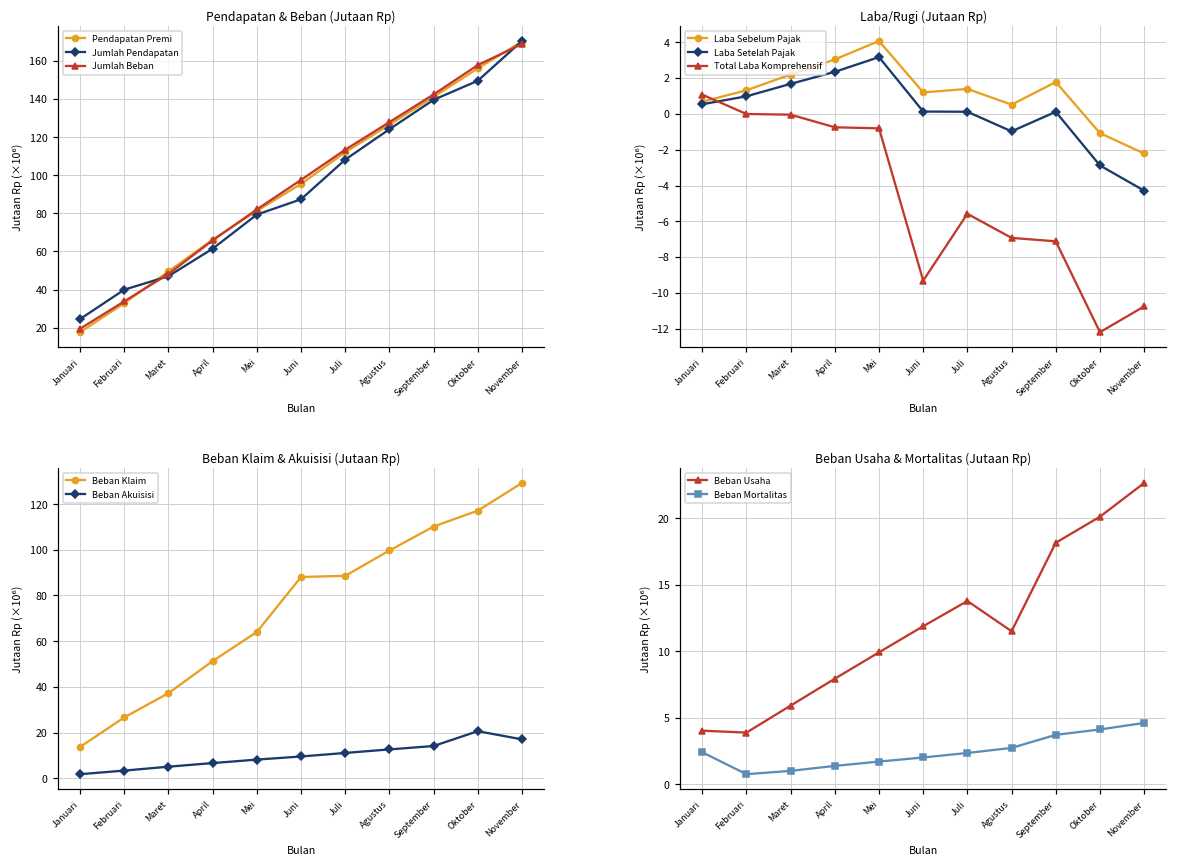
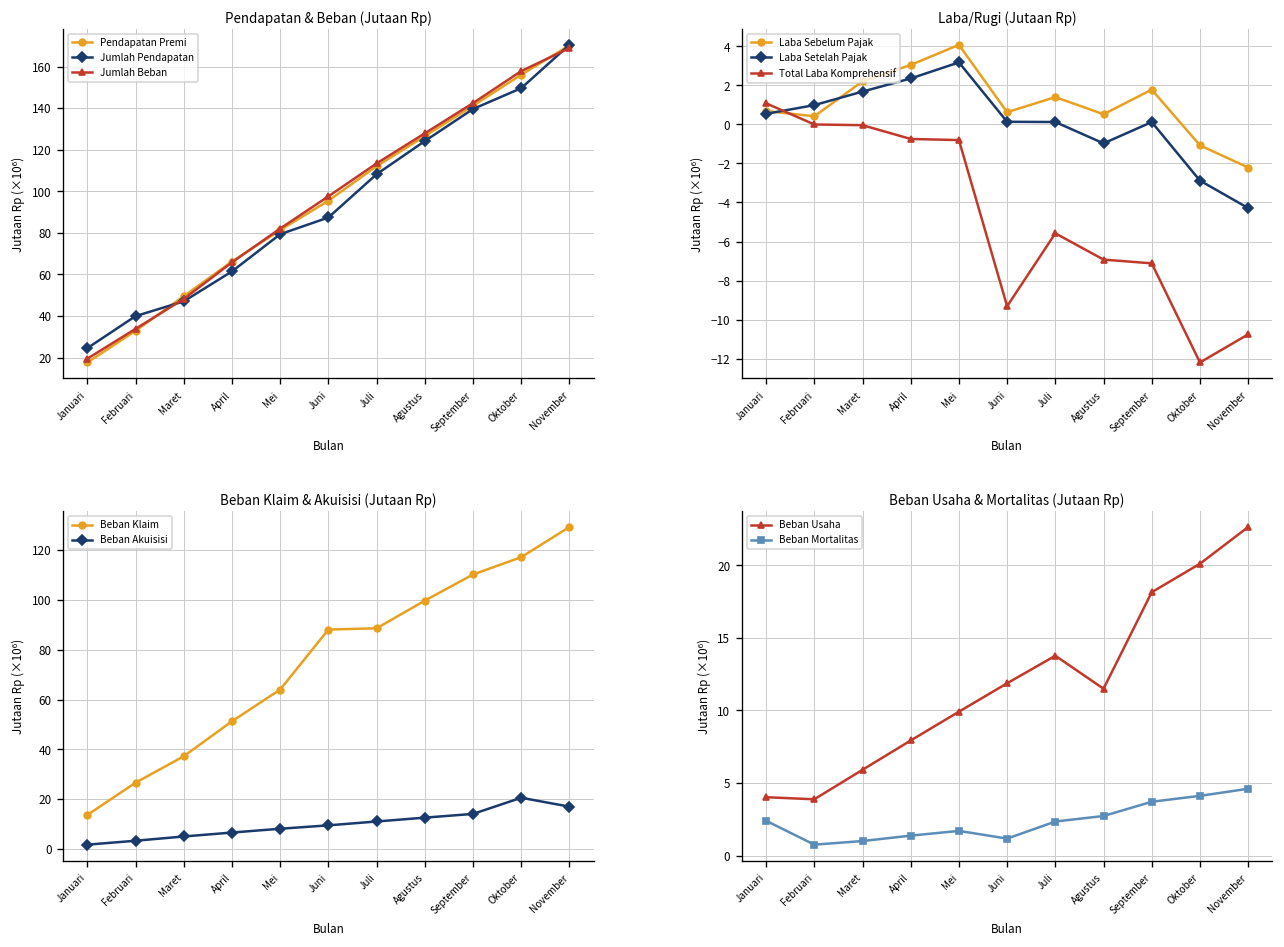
Laba/Rugi (Jutaan Rp), Laba Sebelum Pajak, Februari: 1.3 -> 0.4
Laba/Rugi (Jutaan Rp), Laba Sebelum Pajak, Juni: 1.2 -> 0.6
Beban Usaha & Mortalitas (Jutaan Rp), Beban Mortalitas, Juni: 2.0 -> 1.2
